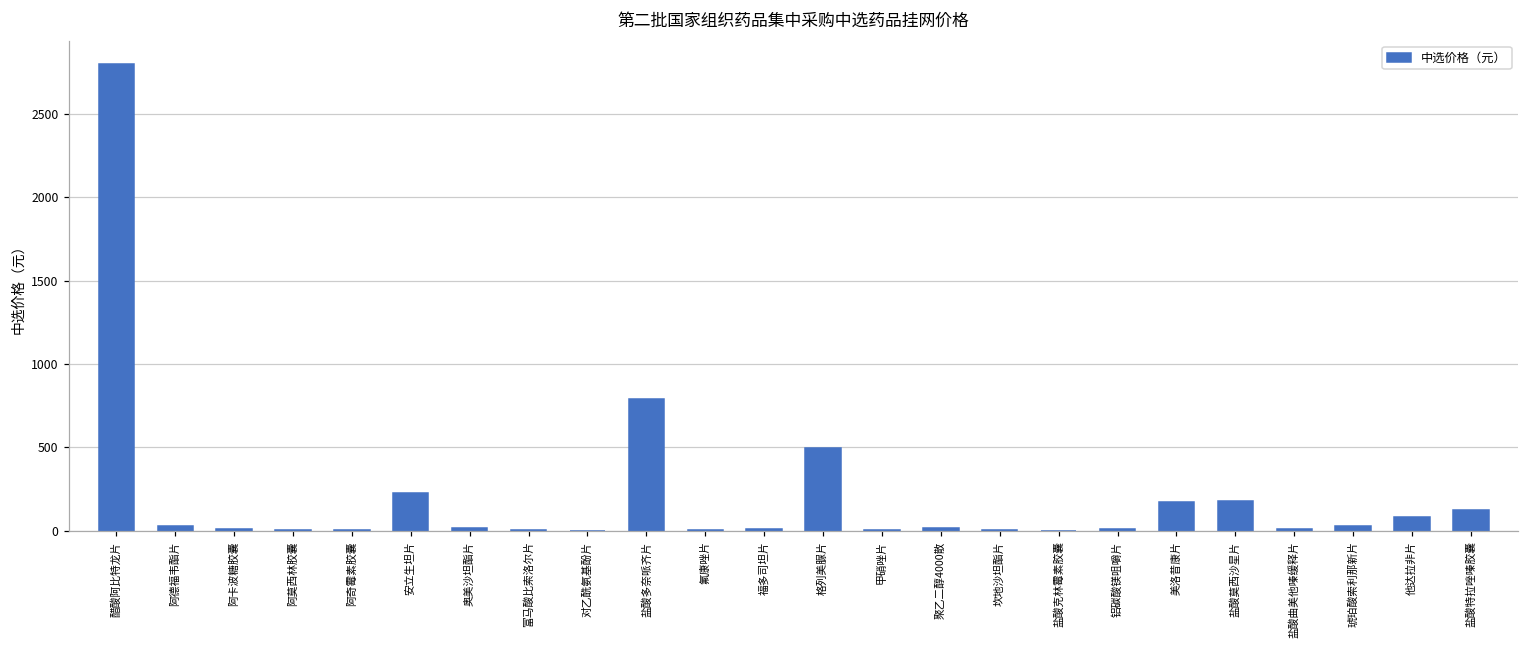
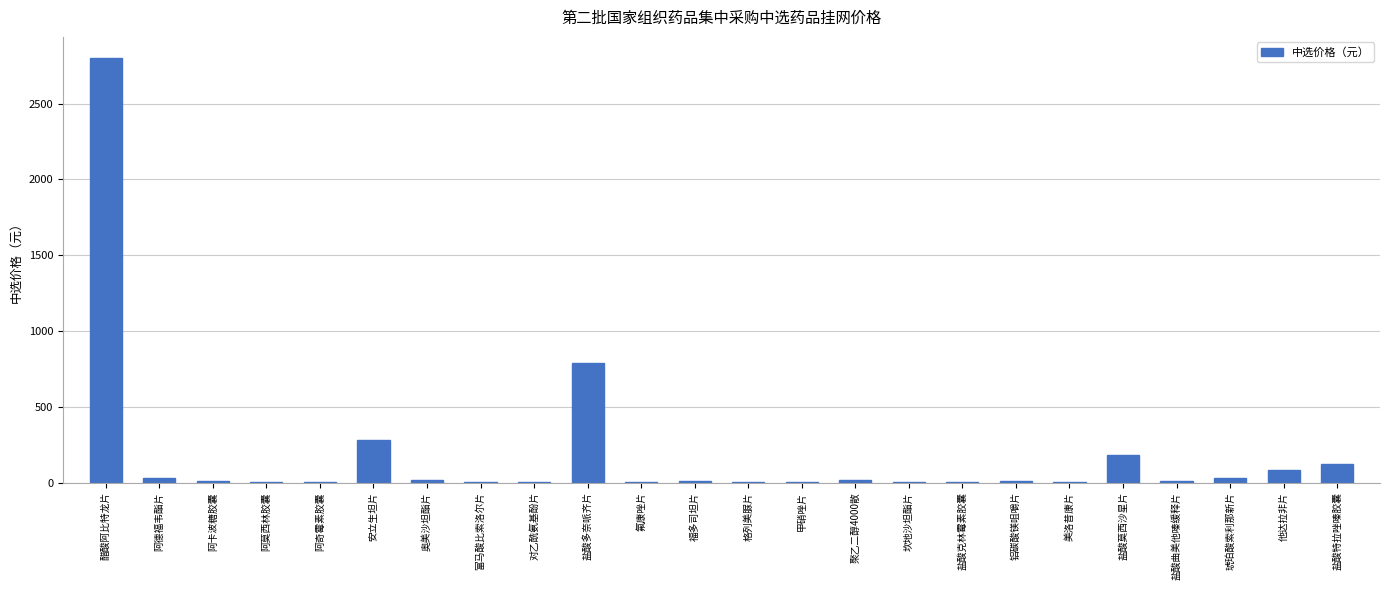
安立生坦片: 230 -> 280
格列美脲片: 500 -> 0
美洛昔康片: 170 -> 10
